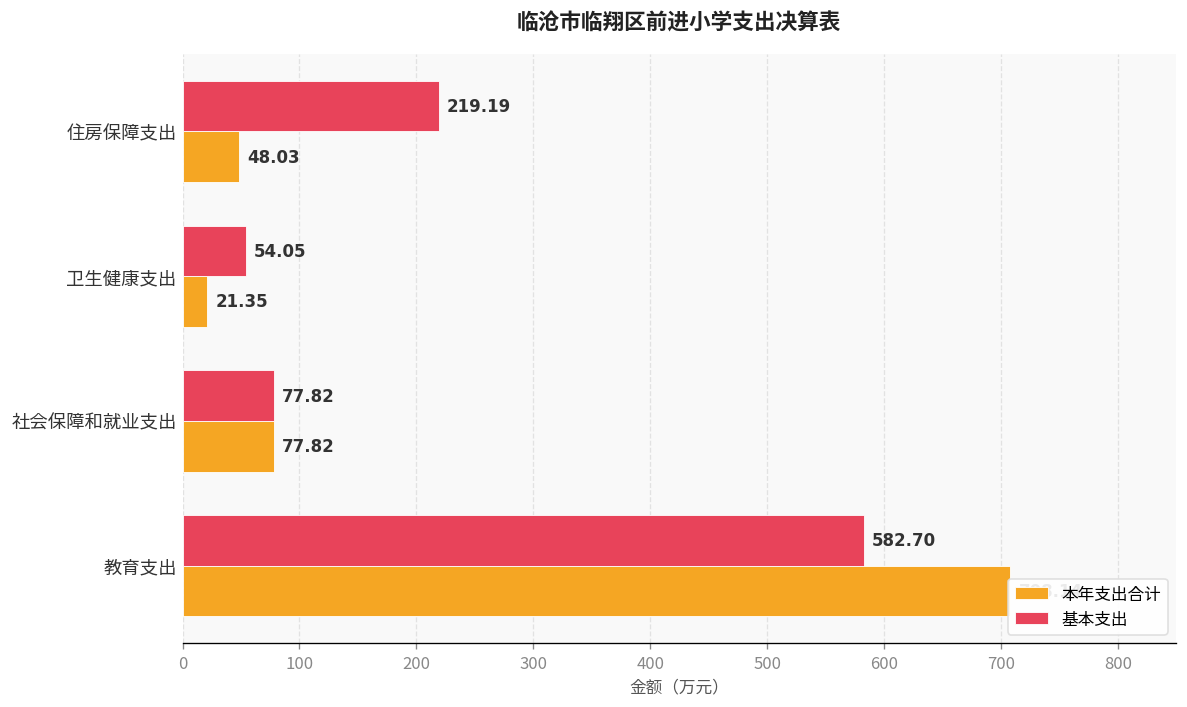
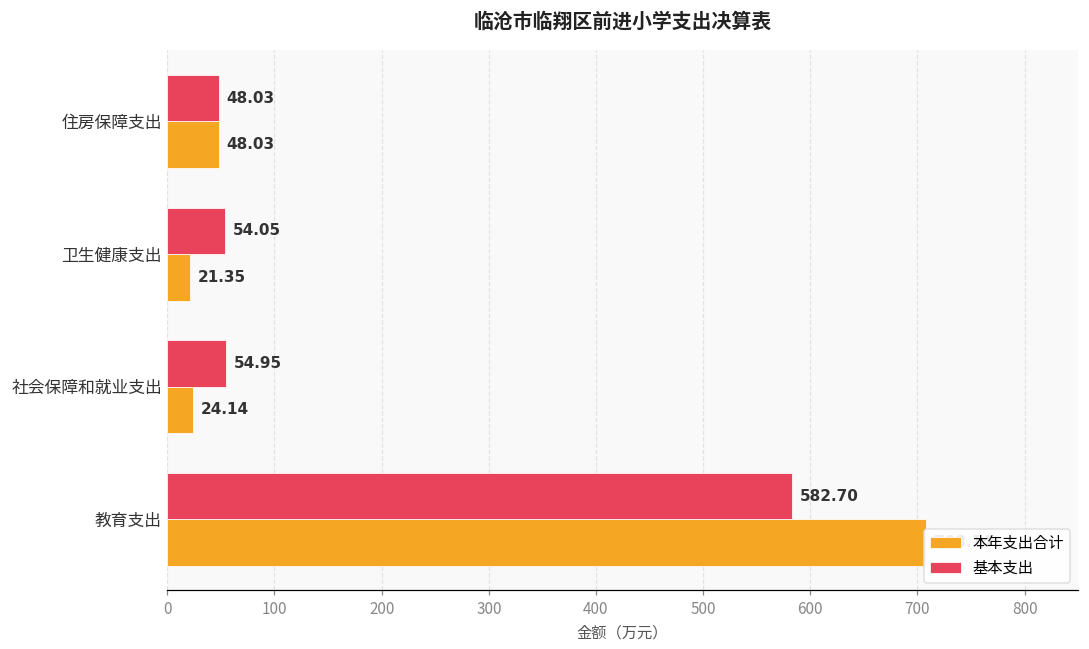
基本支出, 住房保障支出: 219.19 -> 48.03
基本支出, 社会保障和就业支出: 77.82 -> 54.95
本年支出合计, 社会保障和就业支出: 77.82 -> 24.14
